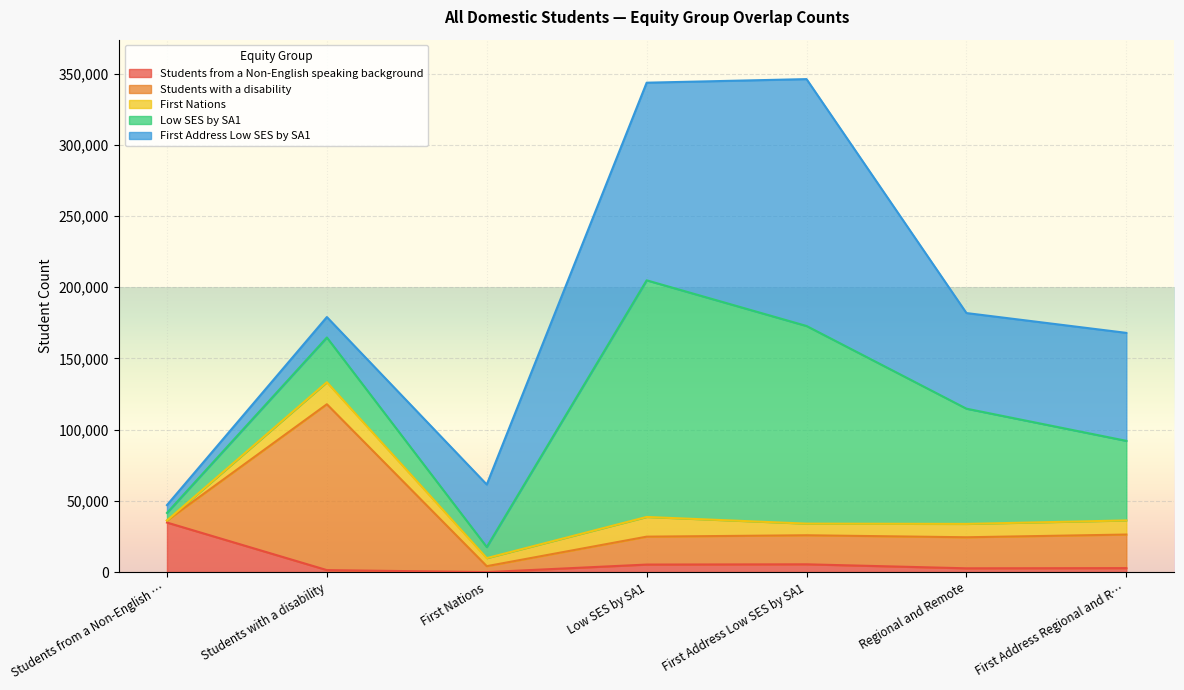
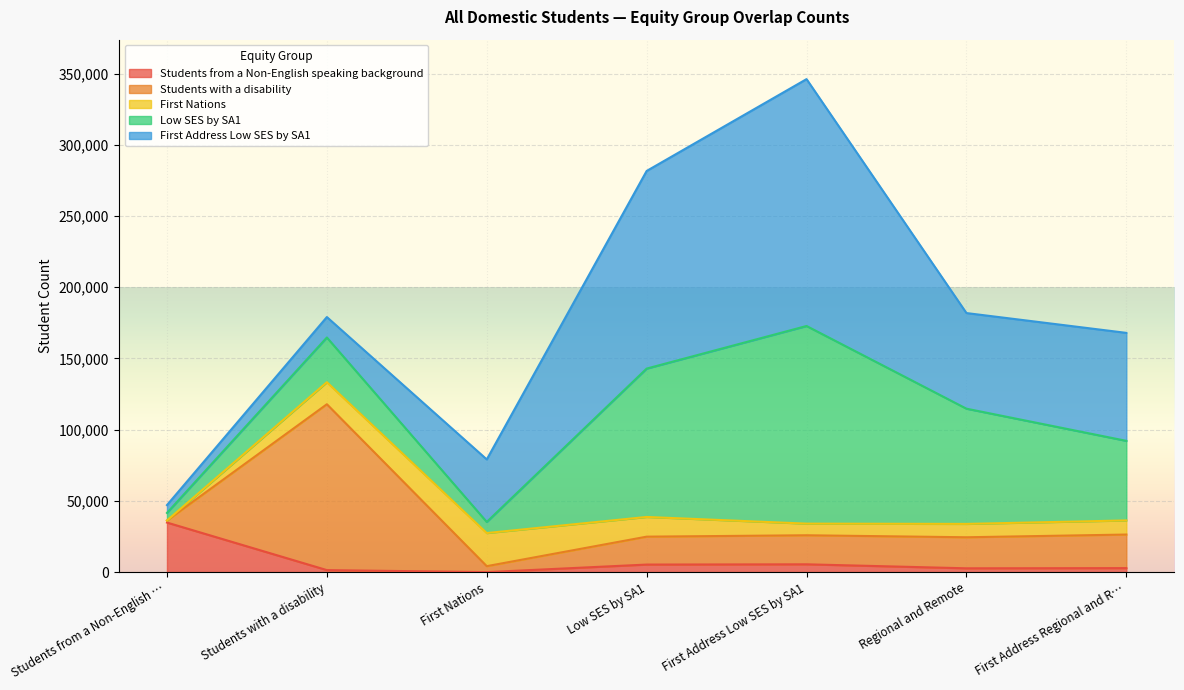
First Nations, First Nations: 6,000 -> 23,000
Low SES by SA1, Low SES by SA1: 166,000 -> 104,000
